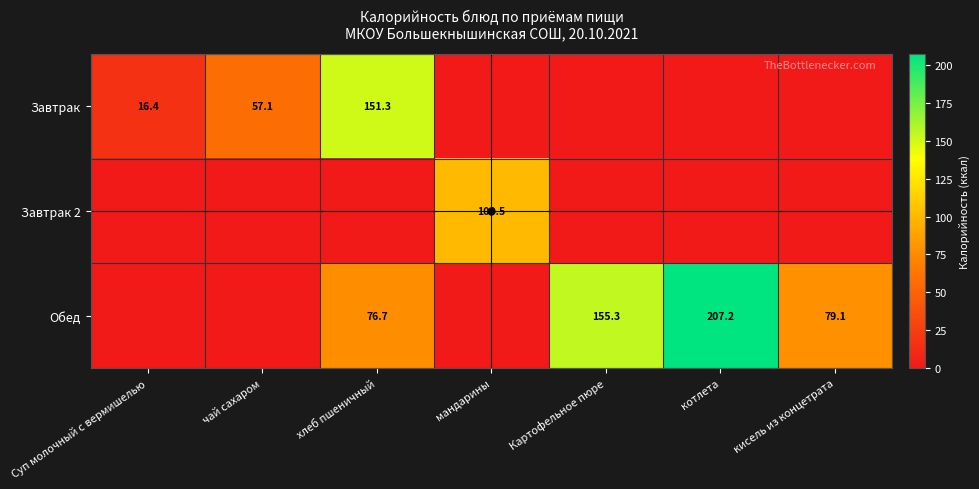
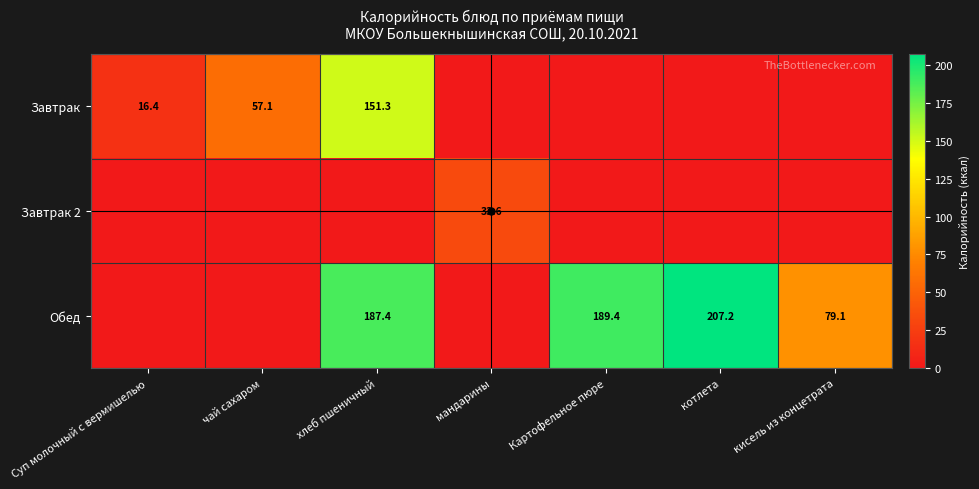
Завтрак 2, мандарины: 100.5 -> 33.6
Обед, хлеб пшеничный: 76.7 -> 187.4
Обед, Картофельное пюре: 155.3 -> 189.4
